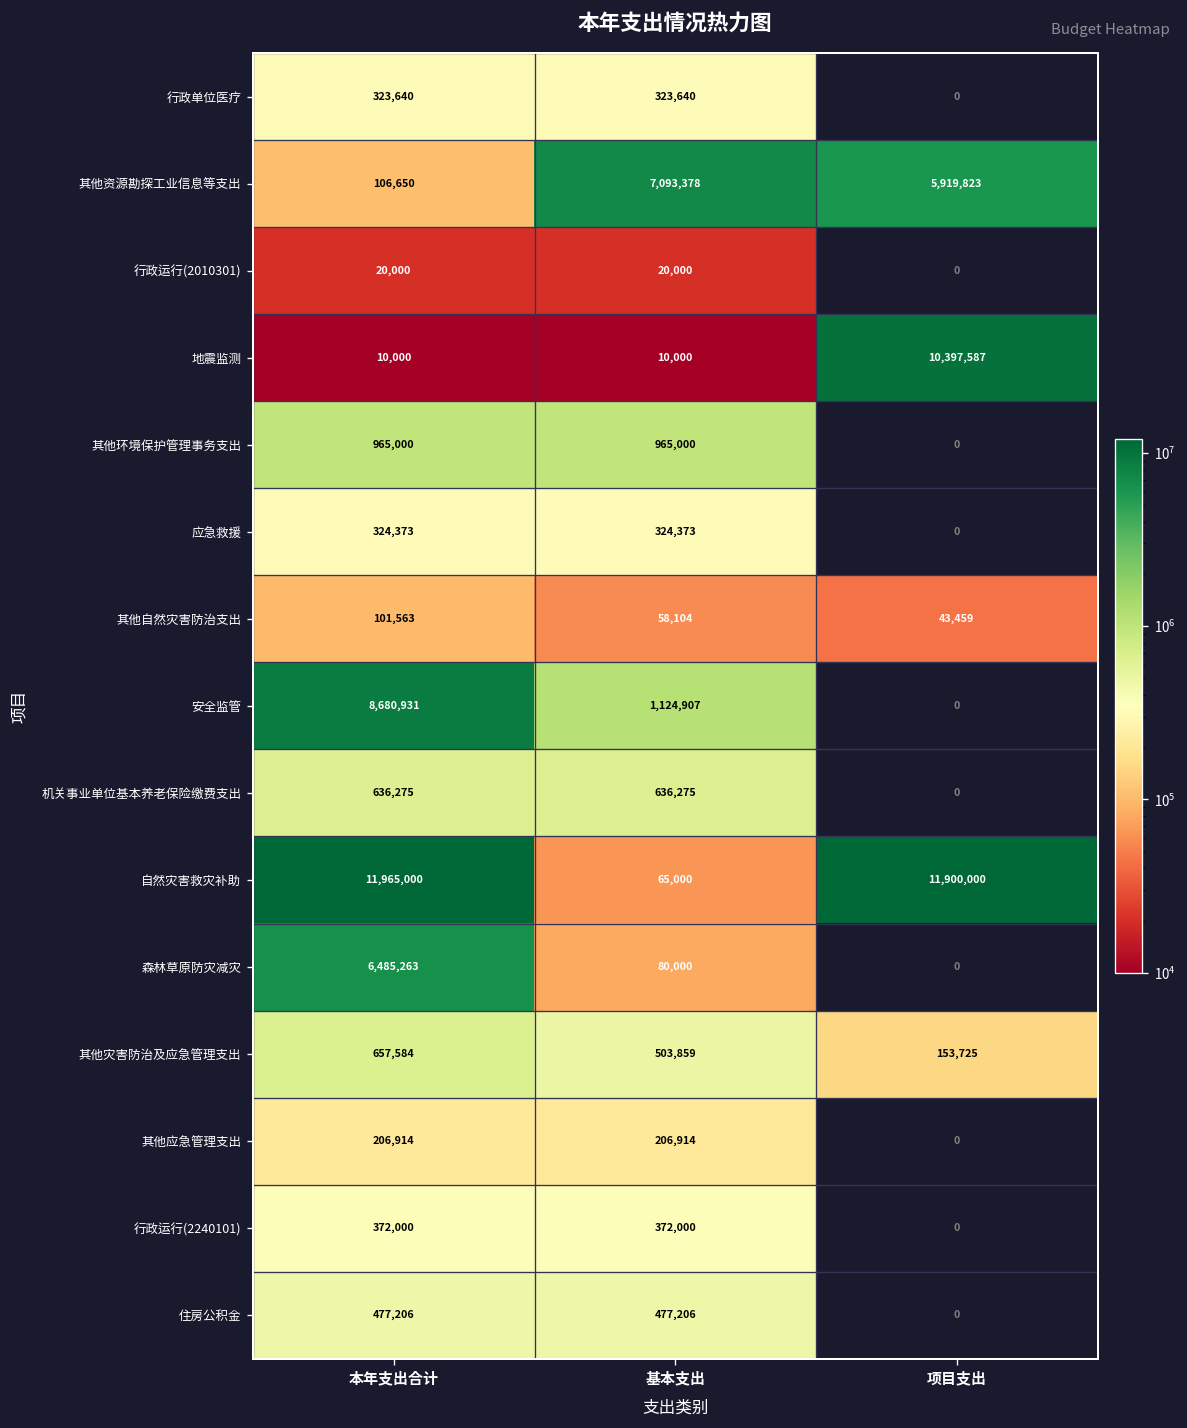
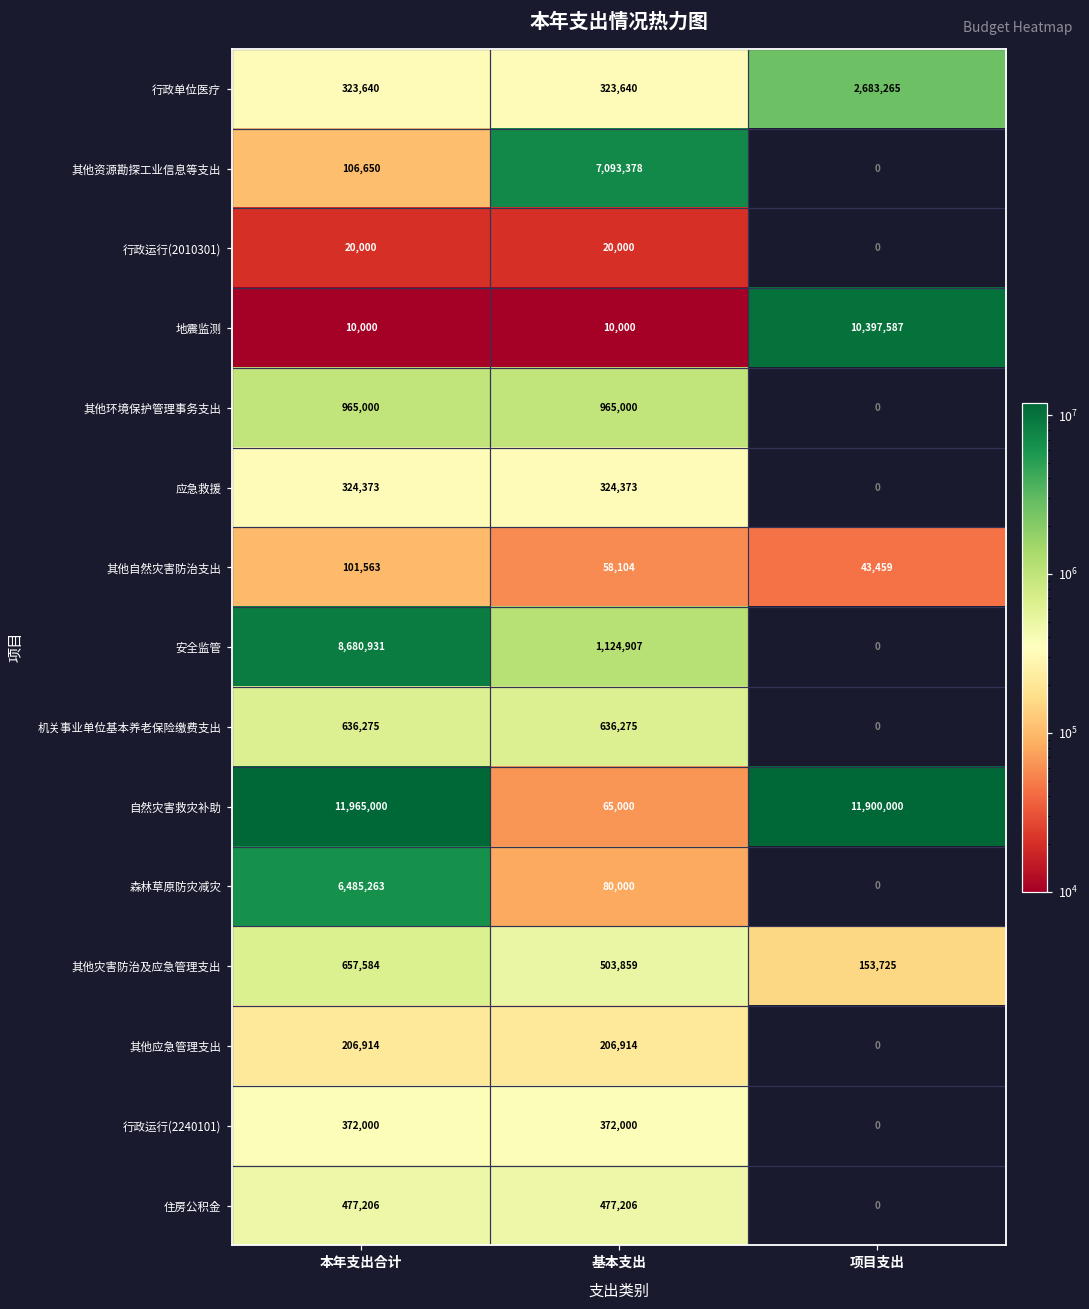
行政单位医疗, 项目支出: 0 -> 2,683,265
其他资源勘探工业信息等支出, 项目支出: 5,919,823 -> 0
